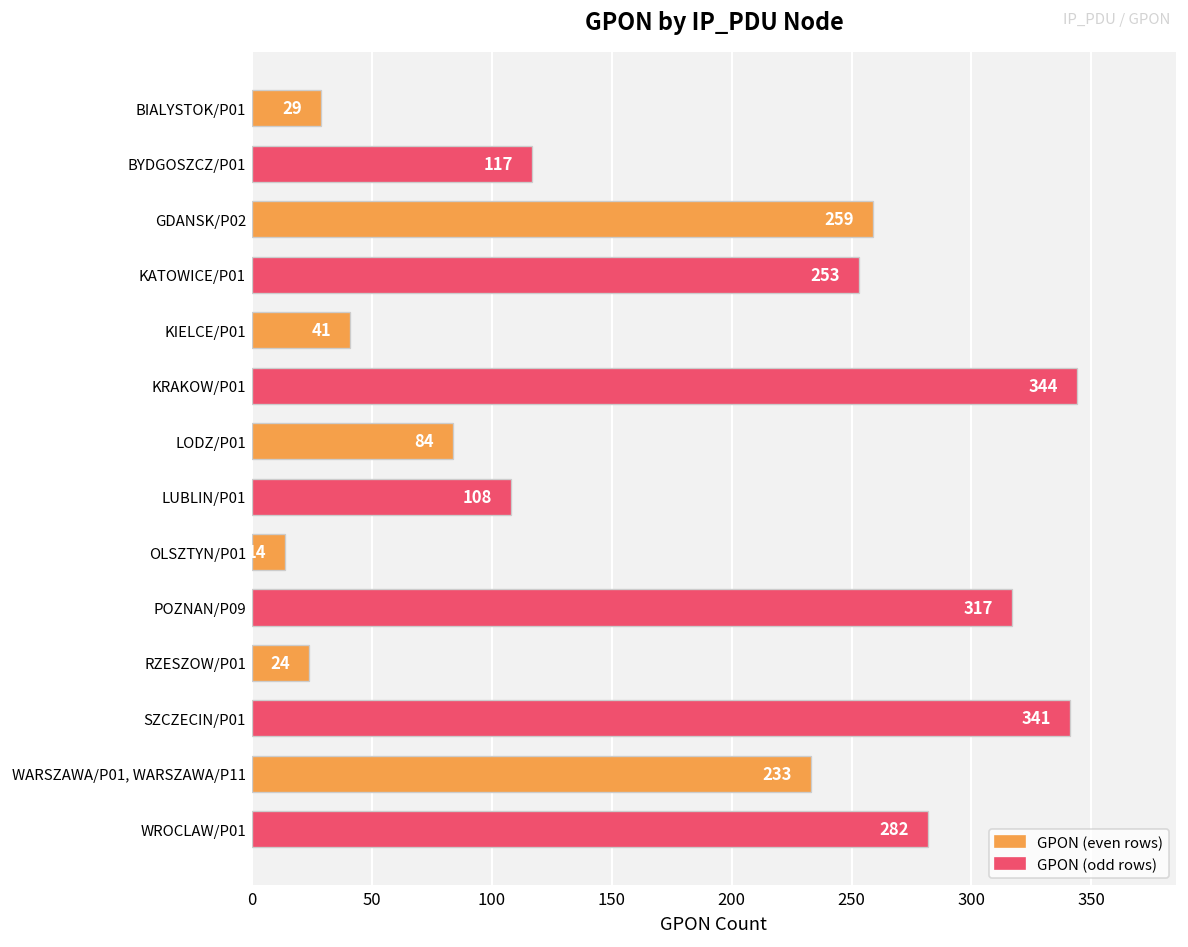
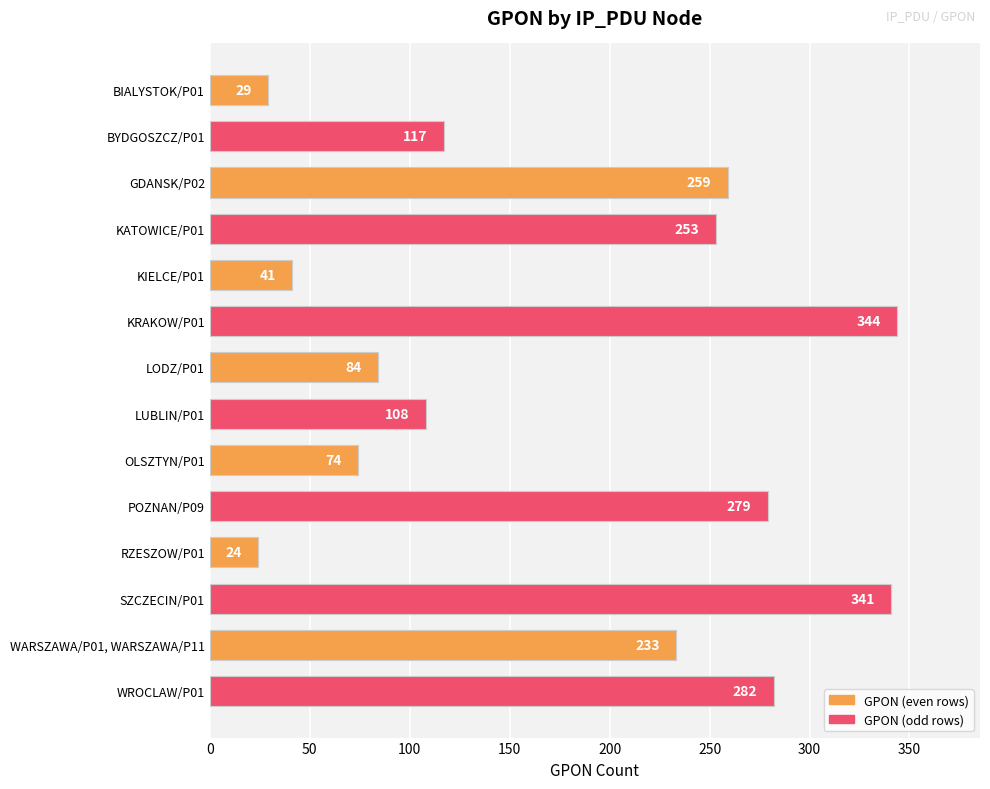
OLSZTYN/P01: 14 -> 74
POZNAN/P09: 317 -> 279
